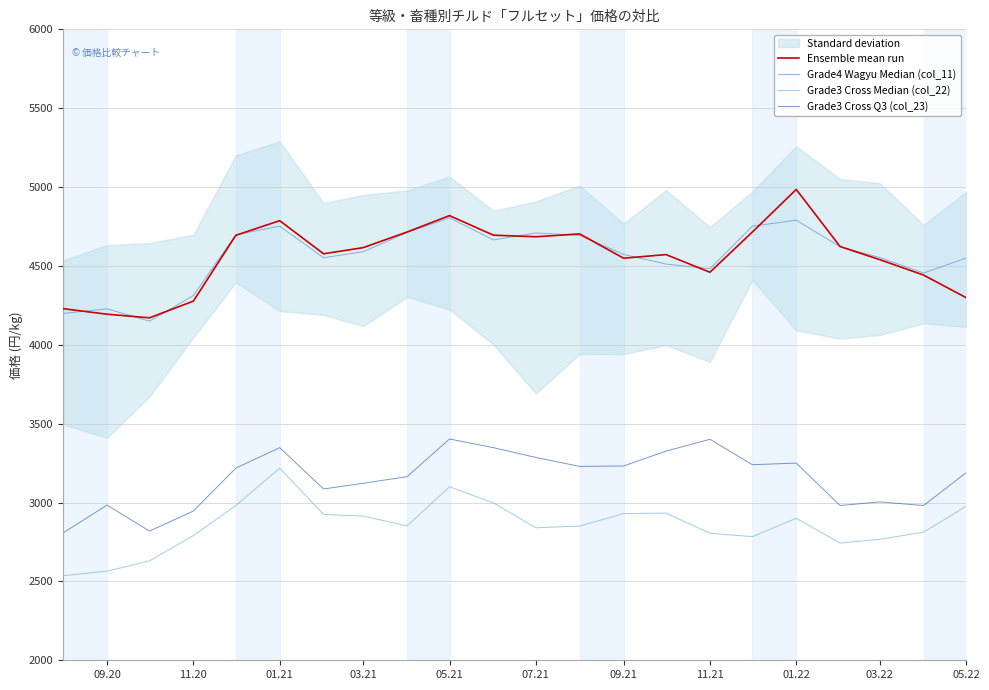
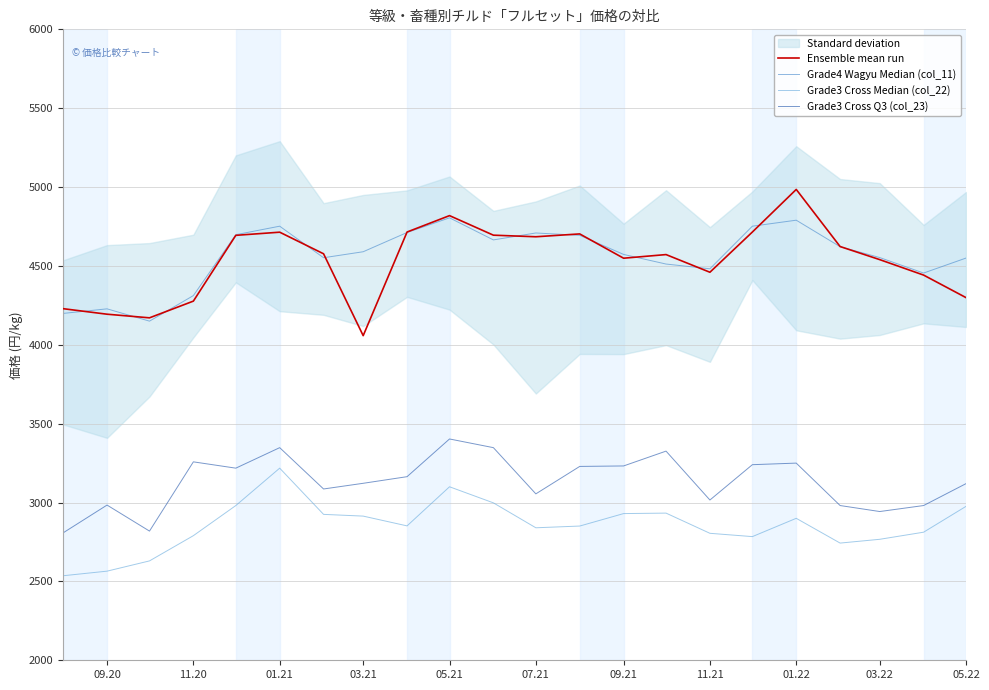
Grade3 Cross Q3 (col_23), 11.20: 2950 -> 3260
Ensemble mean run, 01.21: 4790 -> 4710
Ensemble mean run, 03.21: 4620 -> 4060
Grade3 Cross Q3 (col_23), 07.21: 3290 -> 3060
Grade3 Cross Q3 (col_23), 11.21: 3400 -> 3020
Grade3 Cross Q3 (col_23), 03.22: 3000 -> 2940
Grade3 Cross Q3 (col_23), 05.22: 3190 -> 3120
